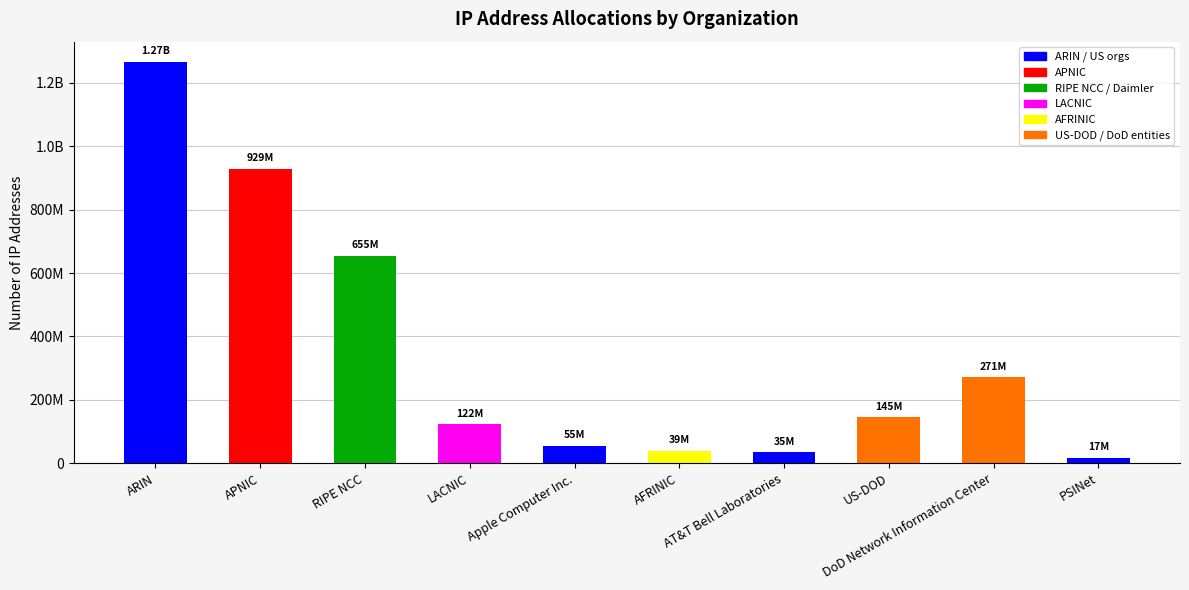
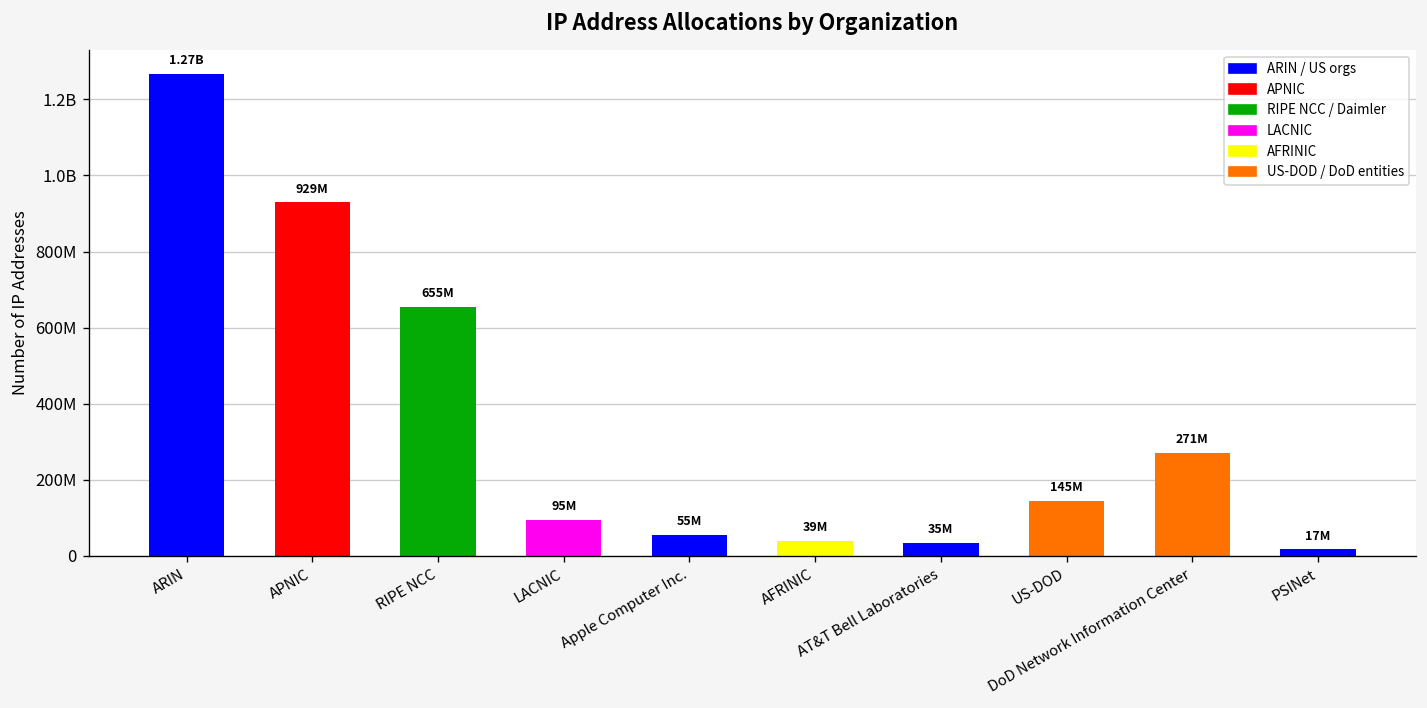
LACNIC: 122M -> 95M
